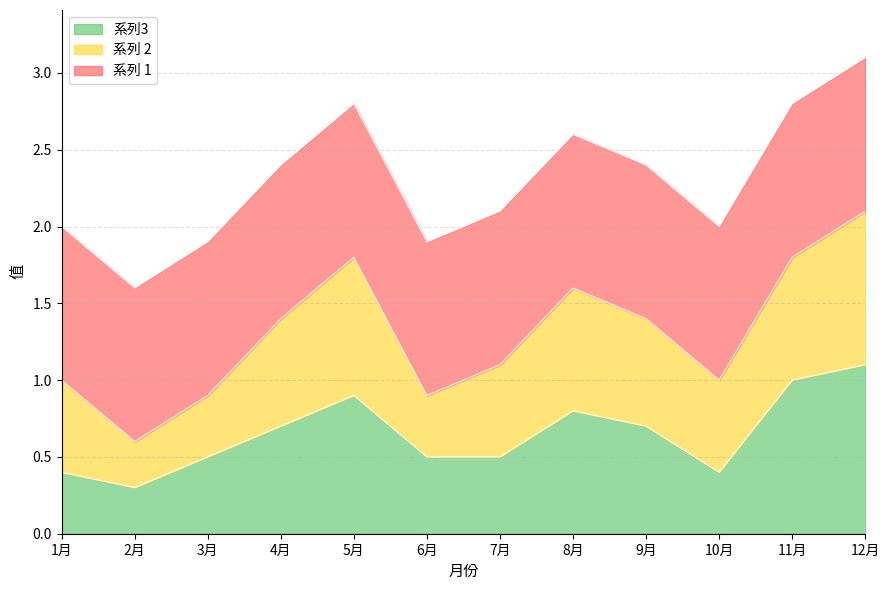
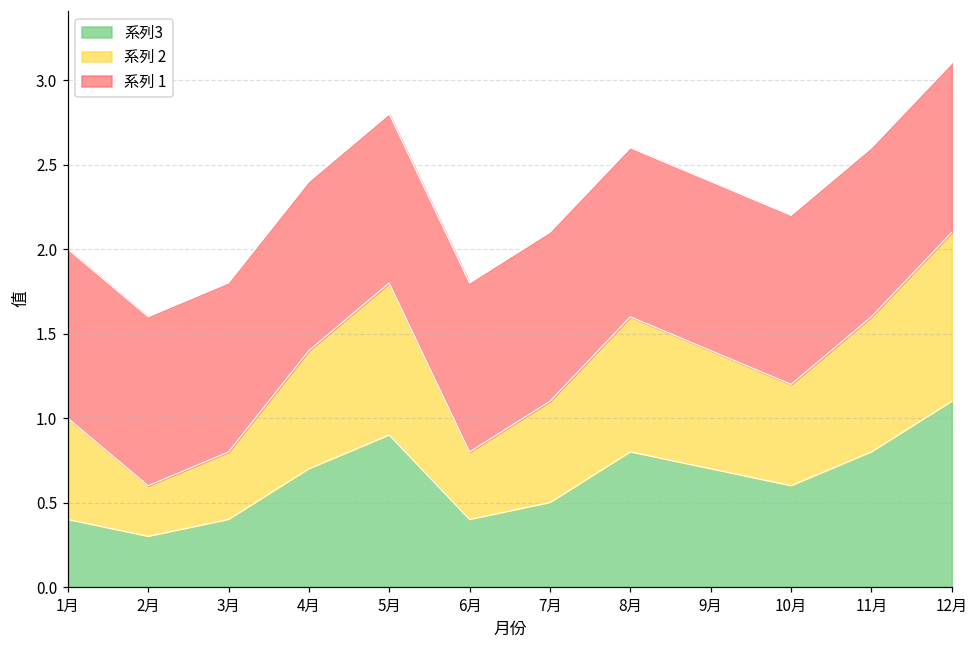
系列3, 3月: 0.5 -> 0.4
系列3, 6月: 0.5 -> 0.4
系列3, 10月: 0.4 -> 0.6
系列3, 11月: 1.0 -> 0.8
